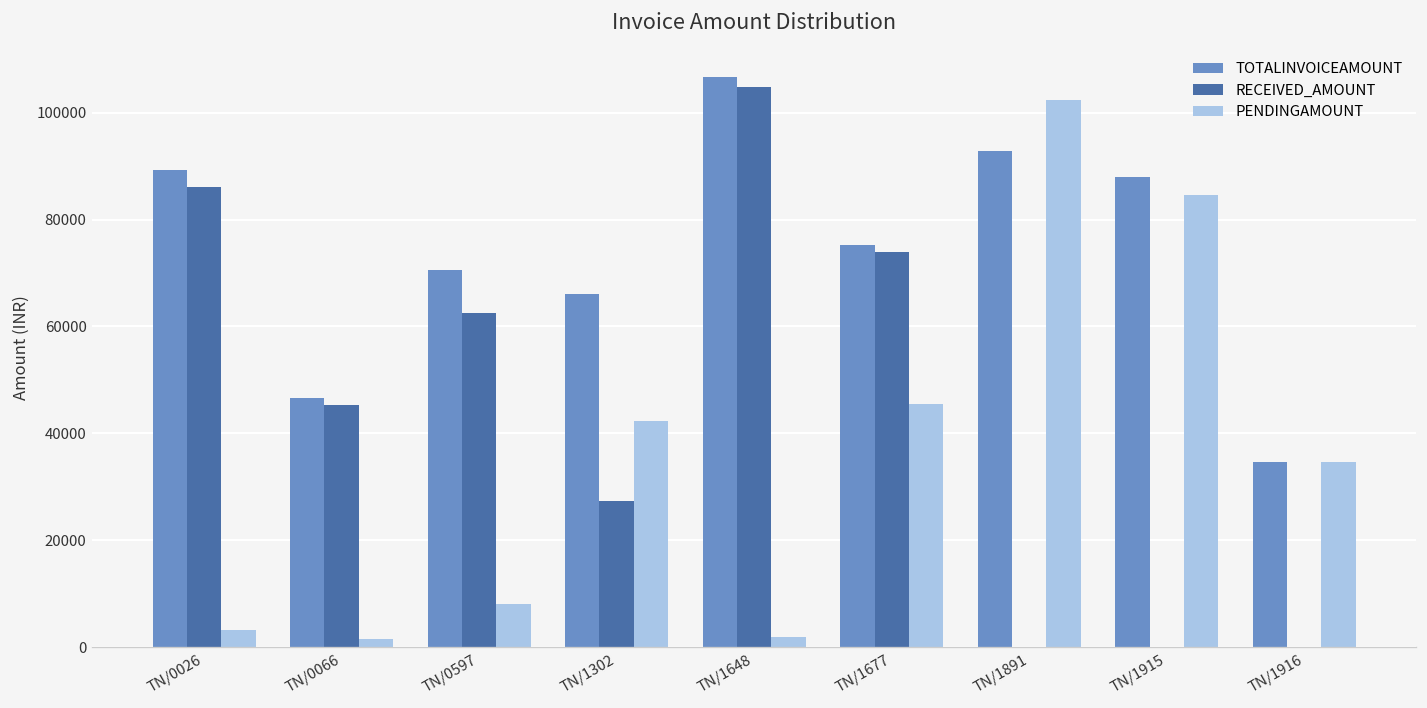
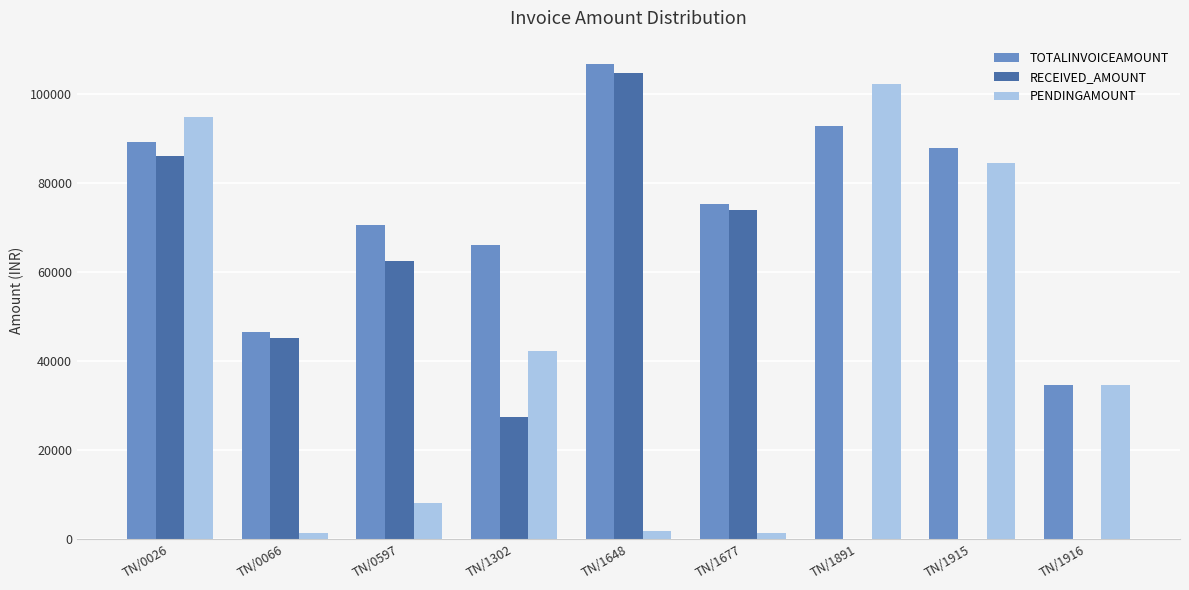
PENDINGAMOUNT, TN/0026: 3000 -> 95000
PENDINGAMOUNT, TN/1677: 45000 -> 1000
